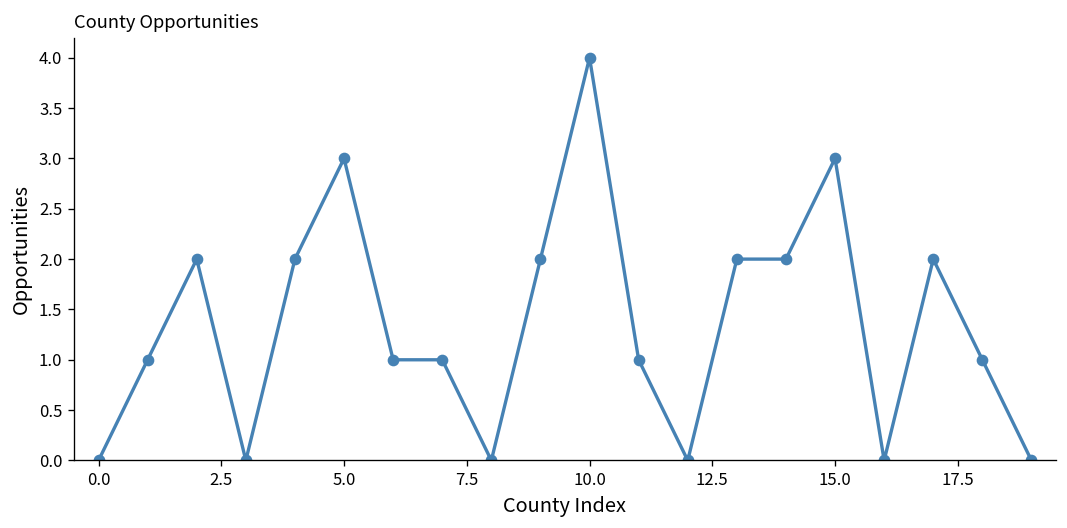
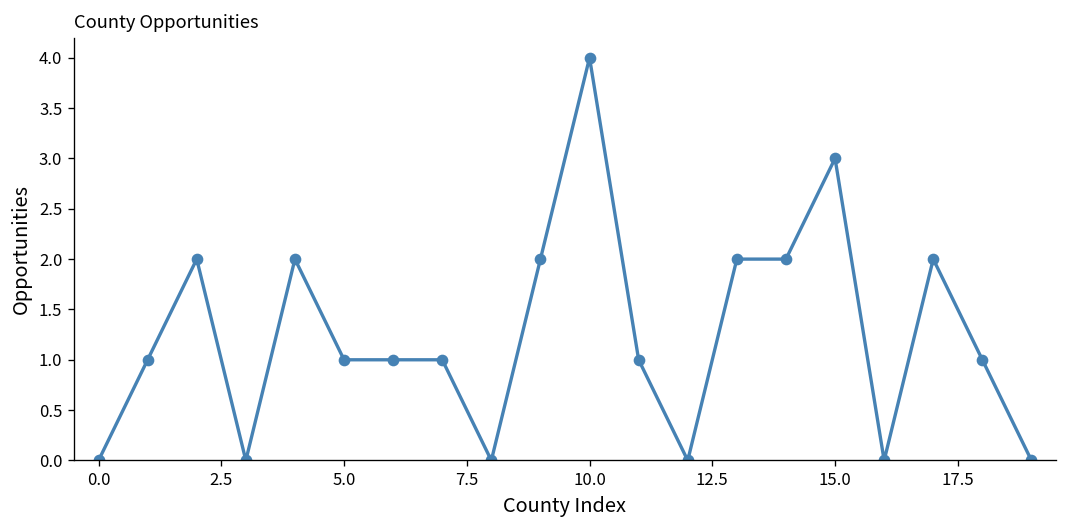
5.0: 3 -> 1
